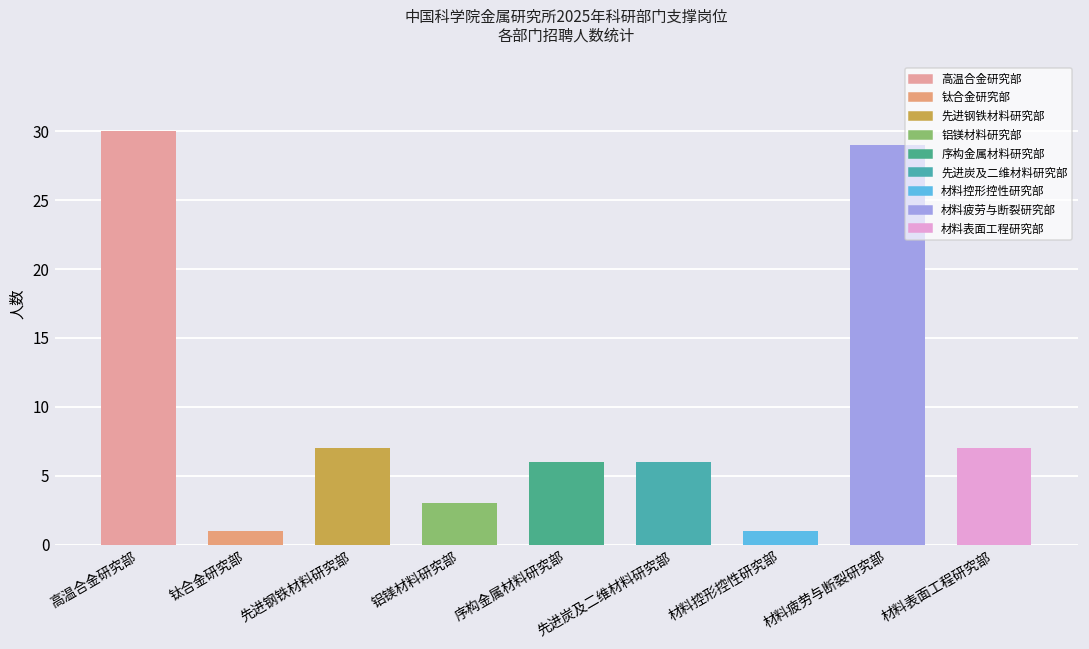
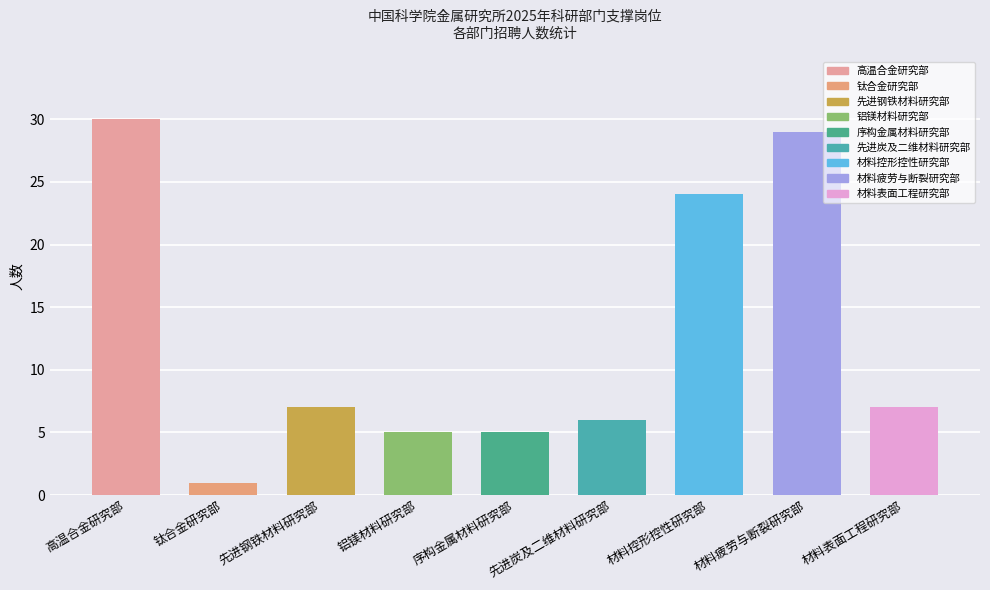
铝镁材料研究部: 3 -> 5
序构金属材料研究部: 6 -> 5
材料控形控性研究部: 1 -> 24
